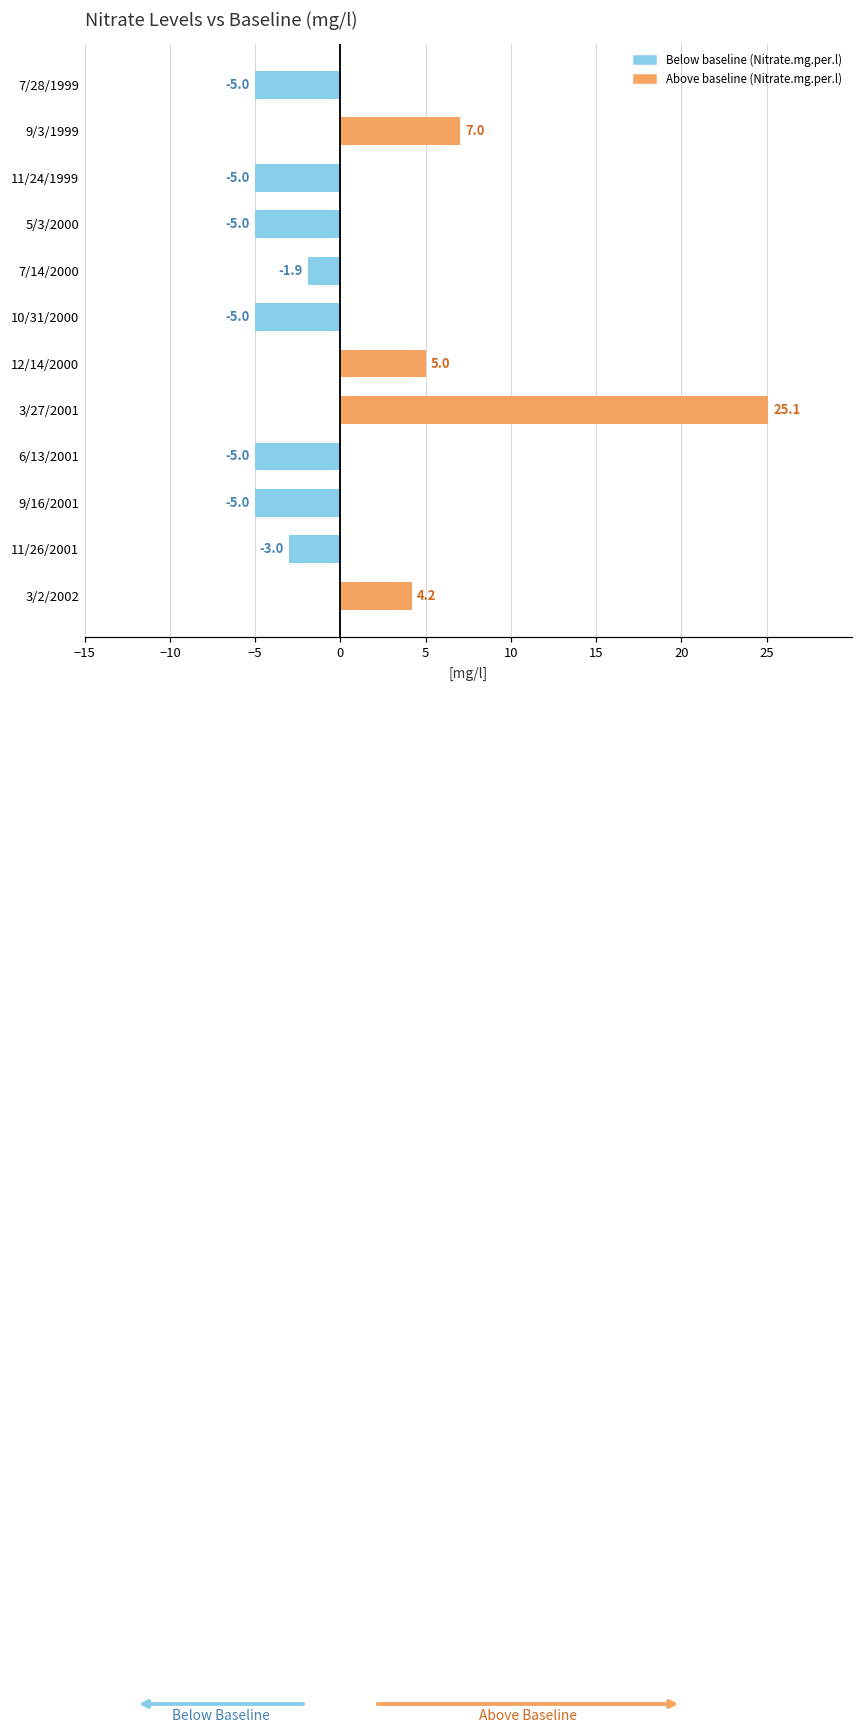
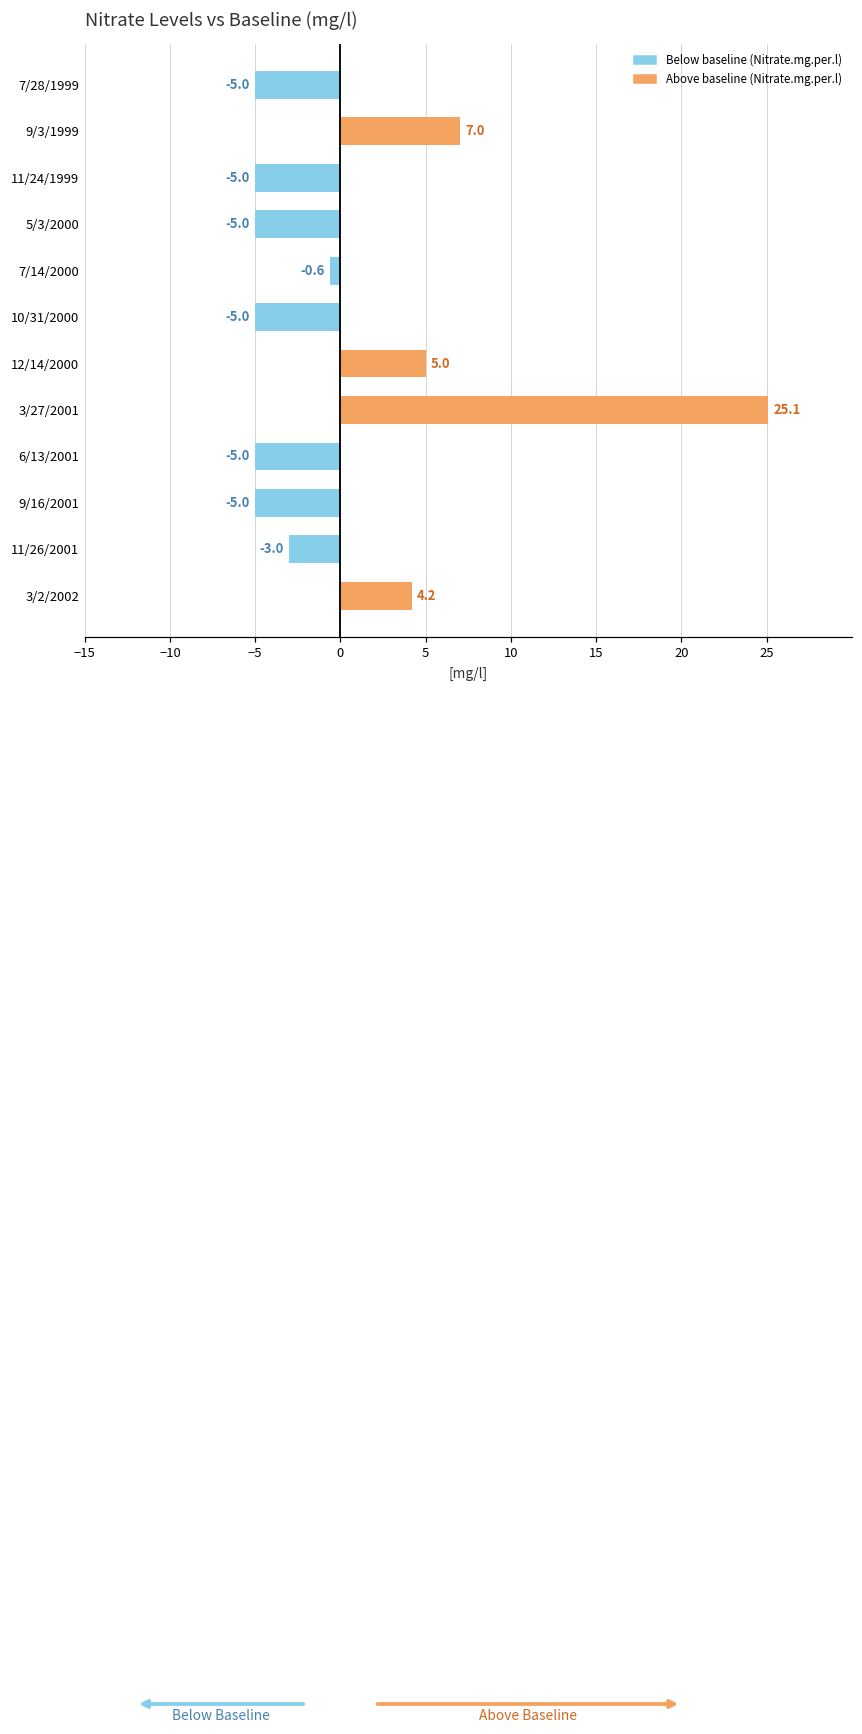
7/14/2000: -1.9 -> -0.6
